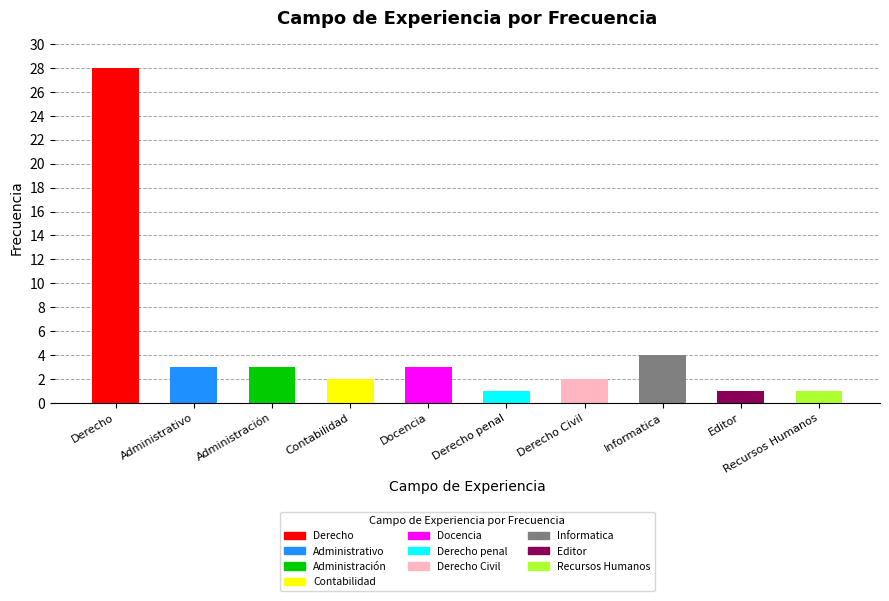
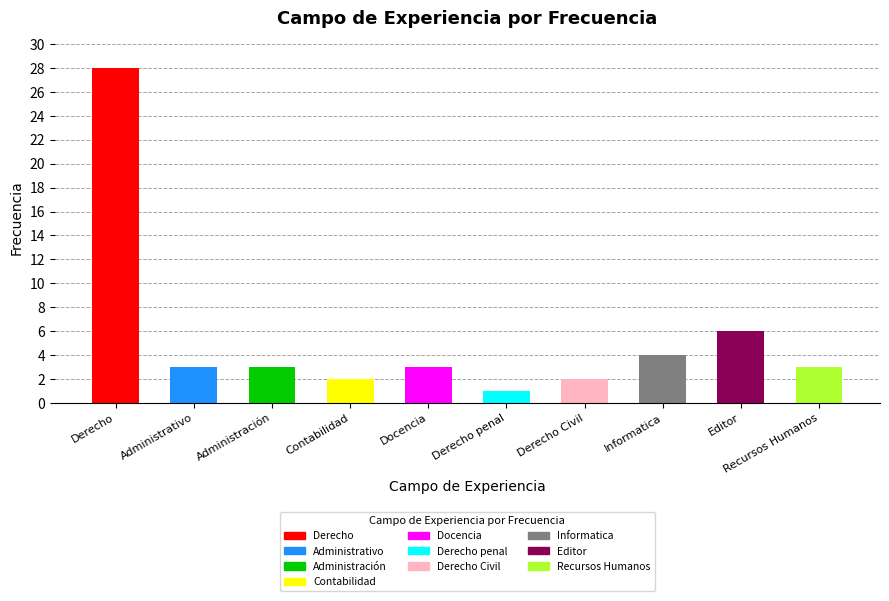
Editor: 1 -> 6
Recursos Humanos: 1 -> 3
